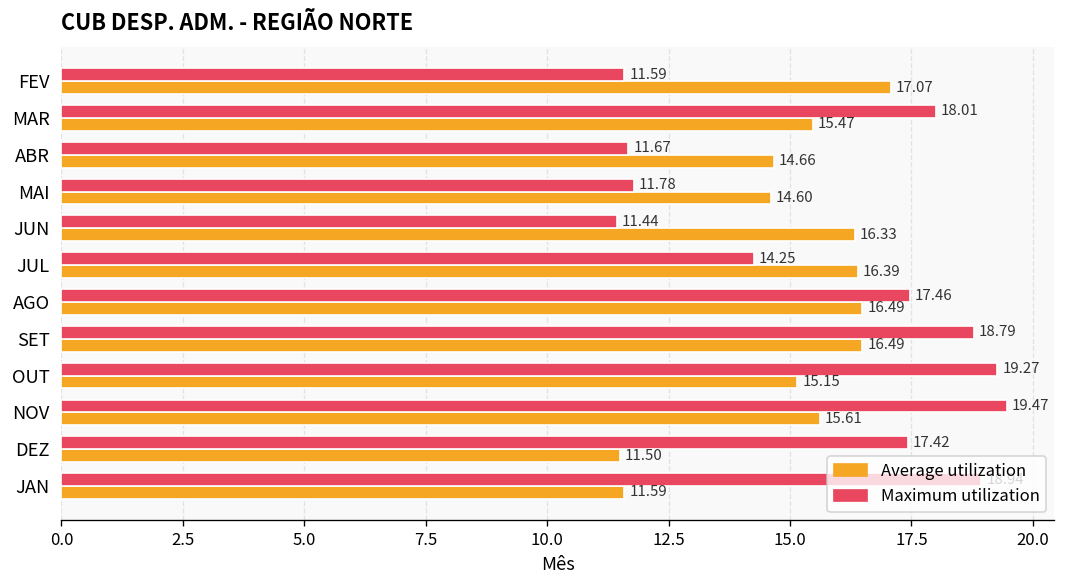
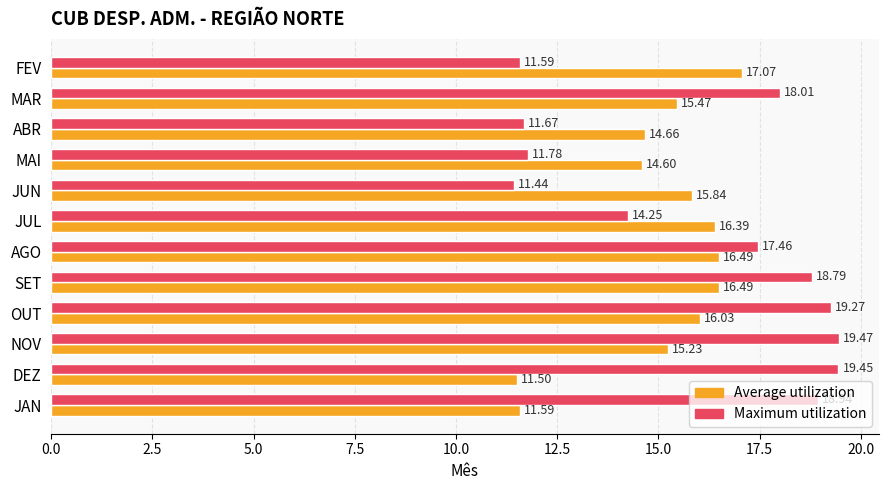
Average utilization, JUN: 16.33 -> 15.84
Average utilization, OUT: 15.15 -> 16.03
Average utilization, NOV: 15.61 -> 15.23
Maximum utilization, DEZ: 17.42 -> 19.45
